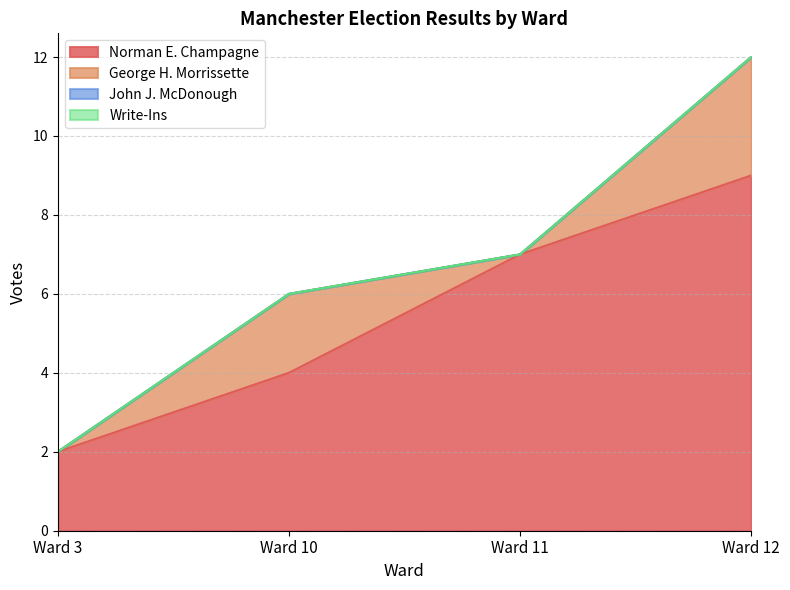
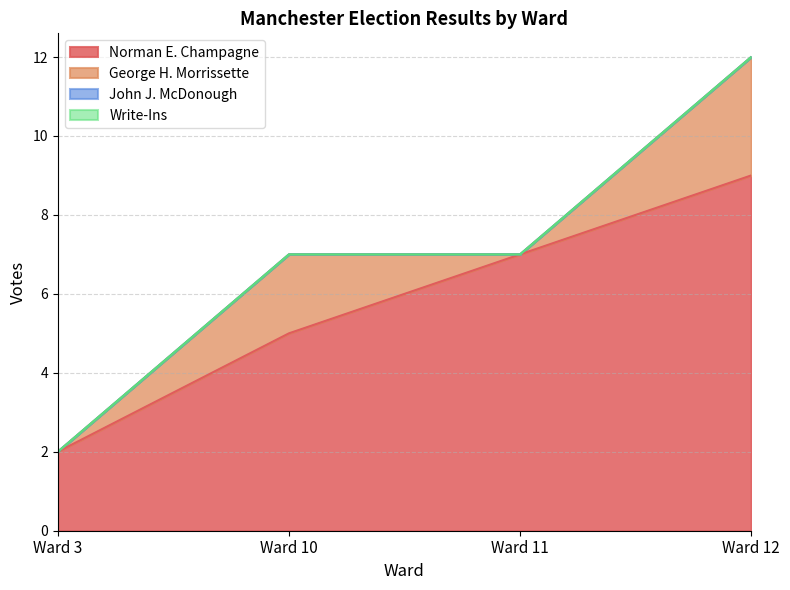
Norman E. Champagne, Ward 10: 4 -> 5
